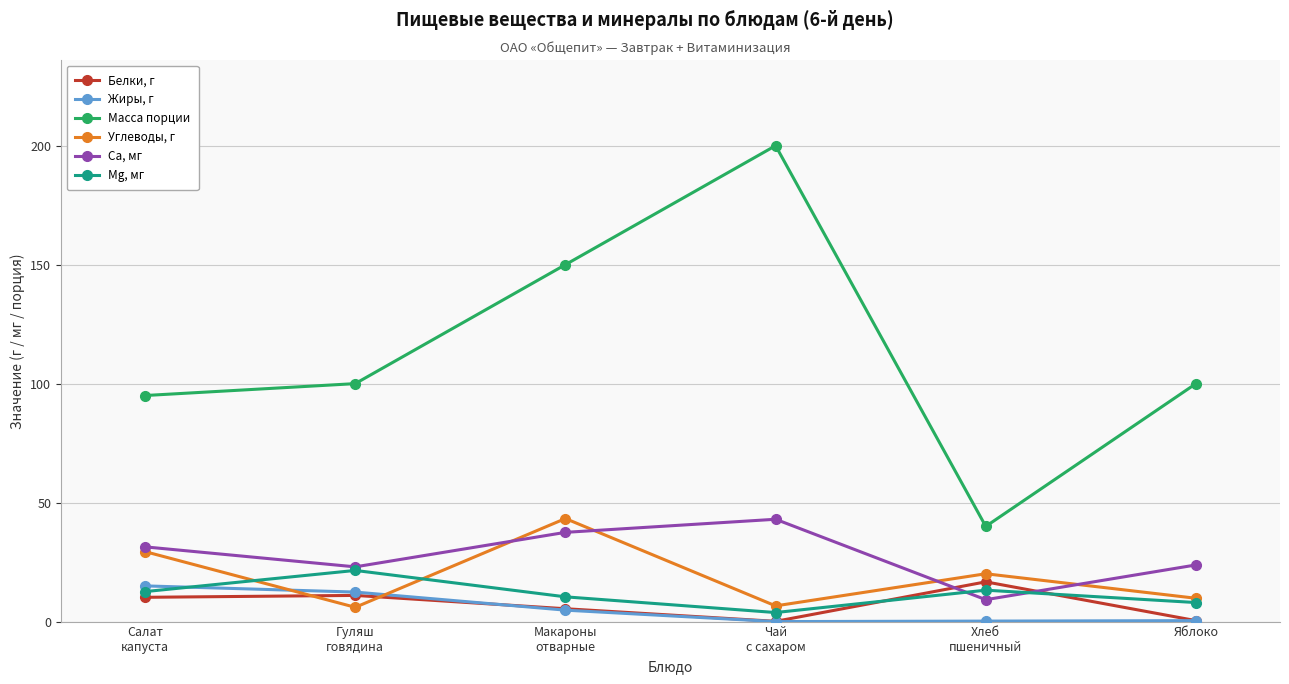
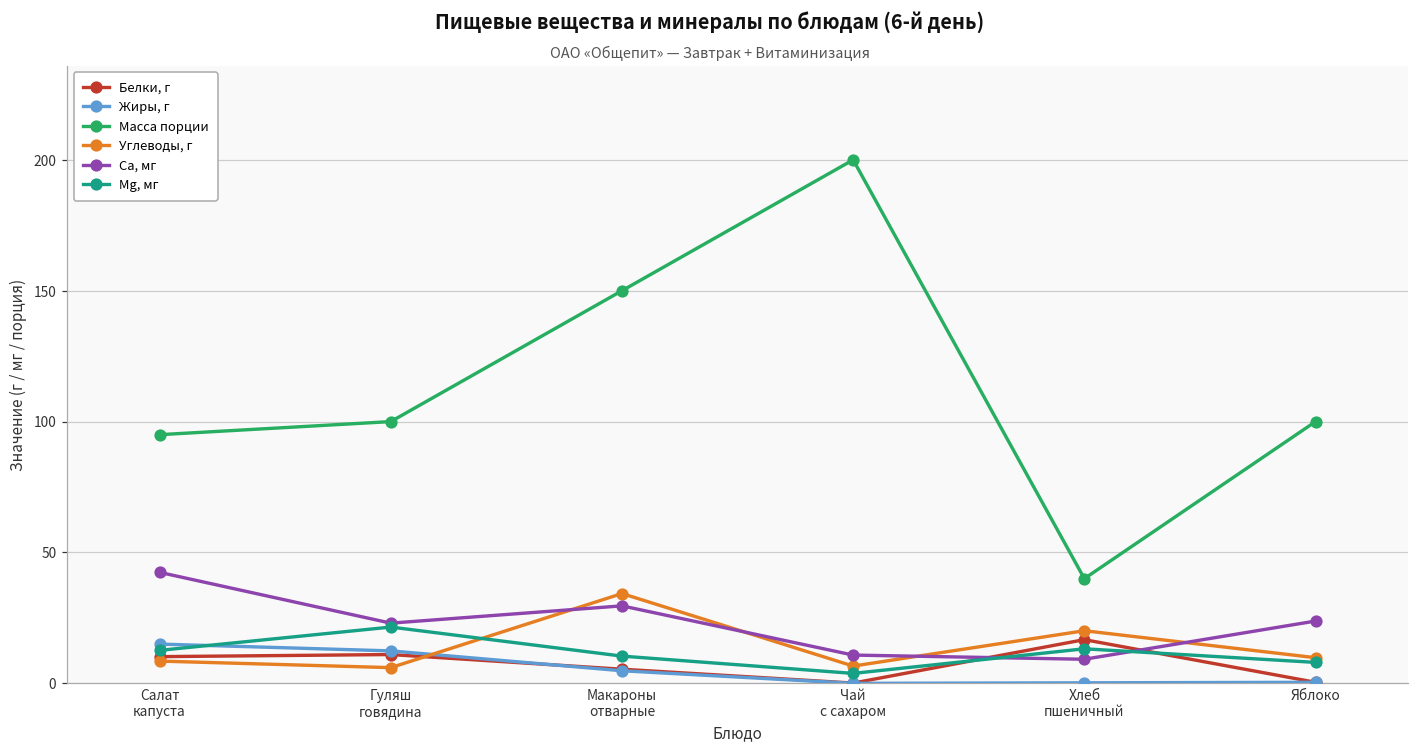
Углеводы, г, Салат капуста: 29 -> 9
Са, мг, Салат капуста: 31 -> 42
Углеводы, г, Макароны отварные: 43 -> 34
Са, мг, Макароны отварные: 38 -> 30
Са, мг, Чай с сахаром: 43 -> 11
